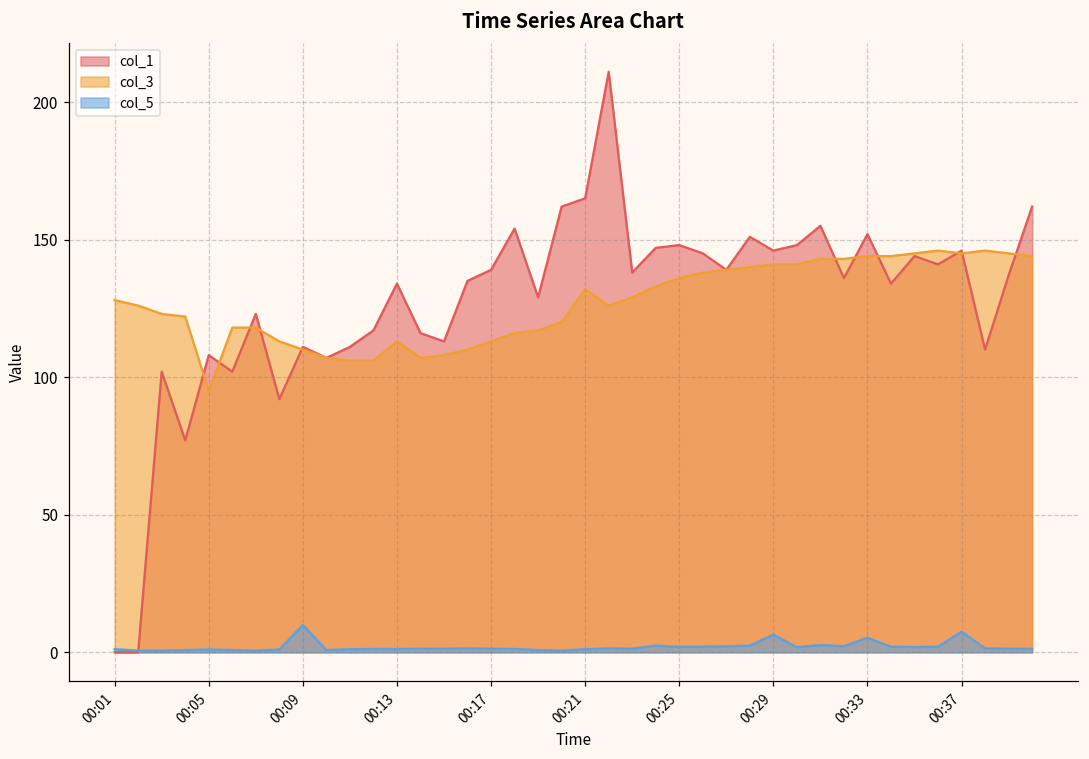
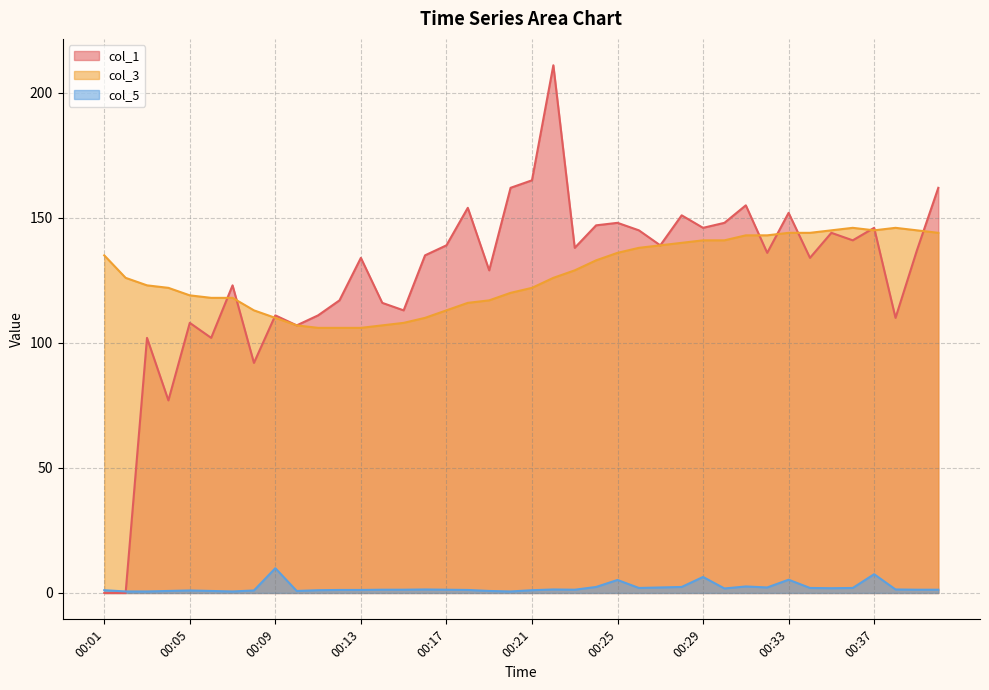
col_3, 00:01: 128 -> 135
col_3, 00:05: 95 -> 119
col_3, 00:13: 113 -> 106
col_3, 00:21: 132 -> 122
col_5, 00:25: 2 -> 5
